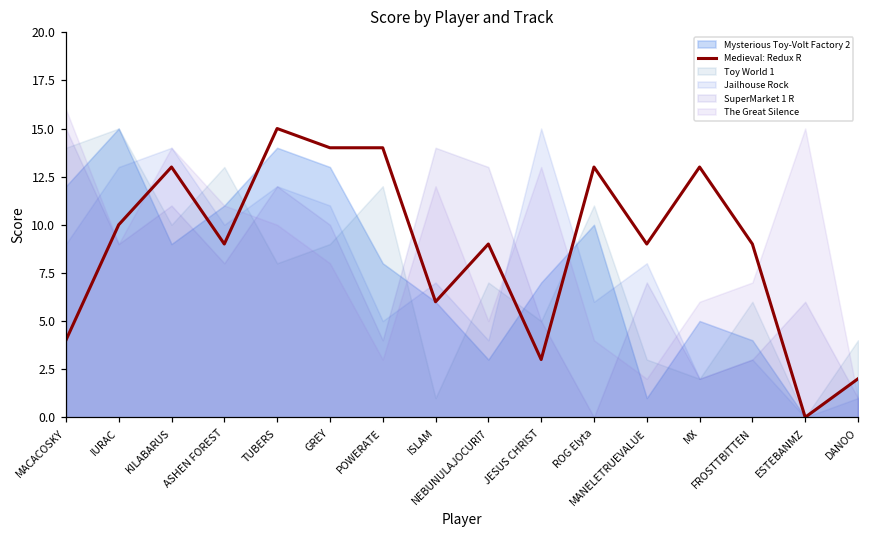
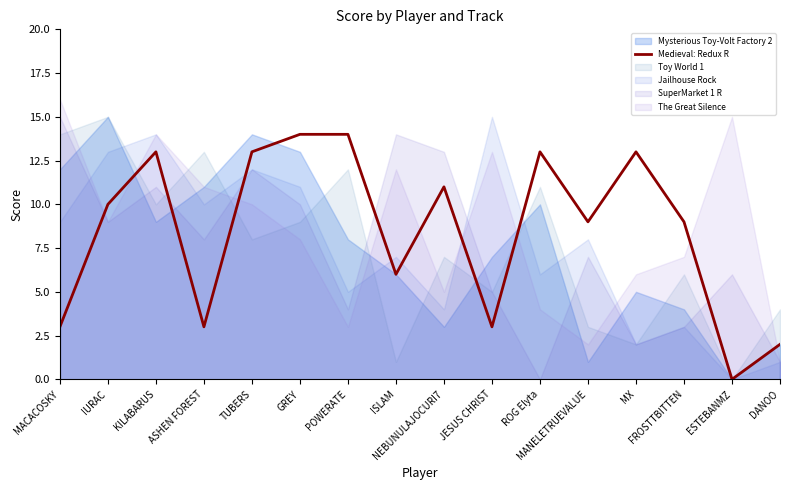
Medieval: Redux R, MACACOSKY: 4 -> 3
Medieval: Redux R, ASHEN FOREST: 9 -> 3
Medieval: Redux R, TUBERS: 15 -> 13
Medieval: Redux R, NEBUNULAJOCURI7: 9 -> 11
